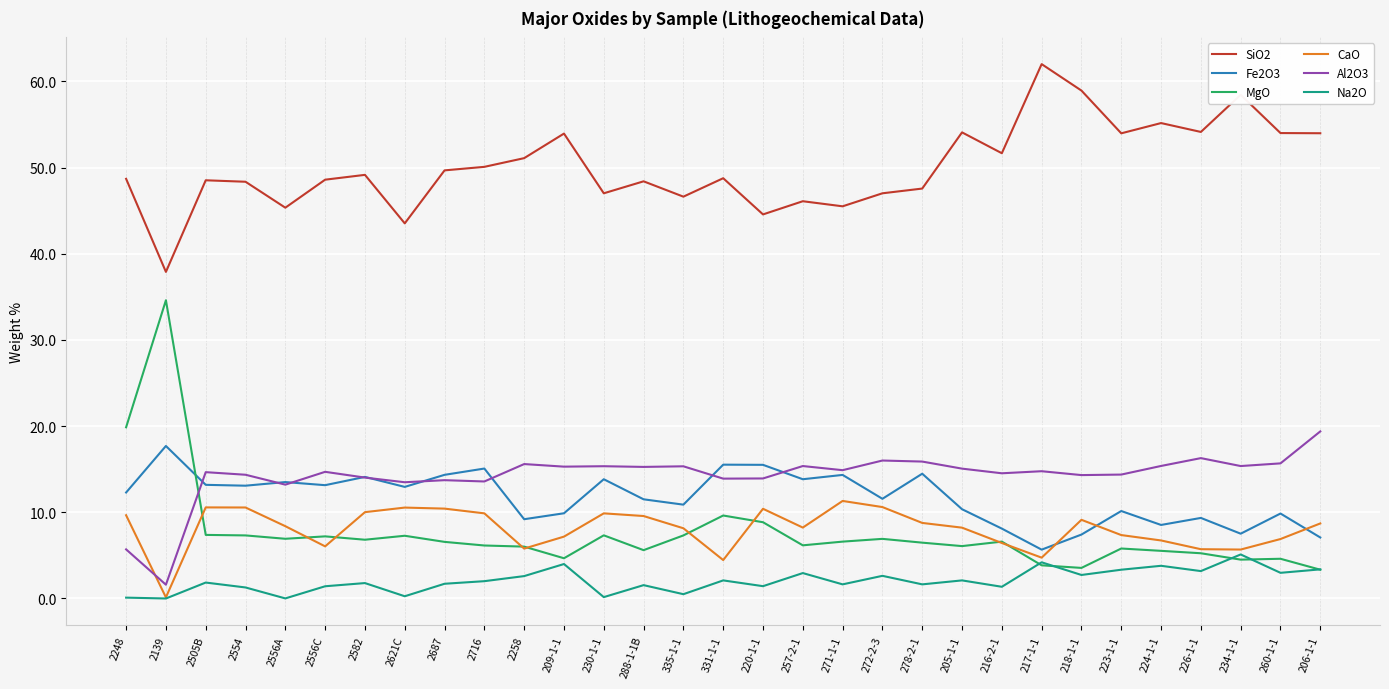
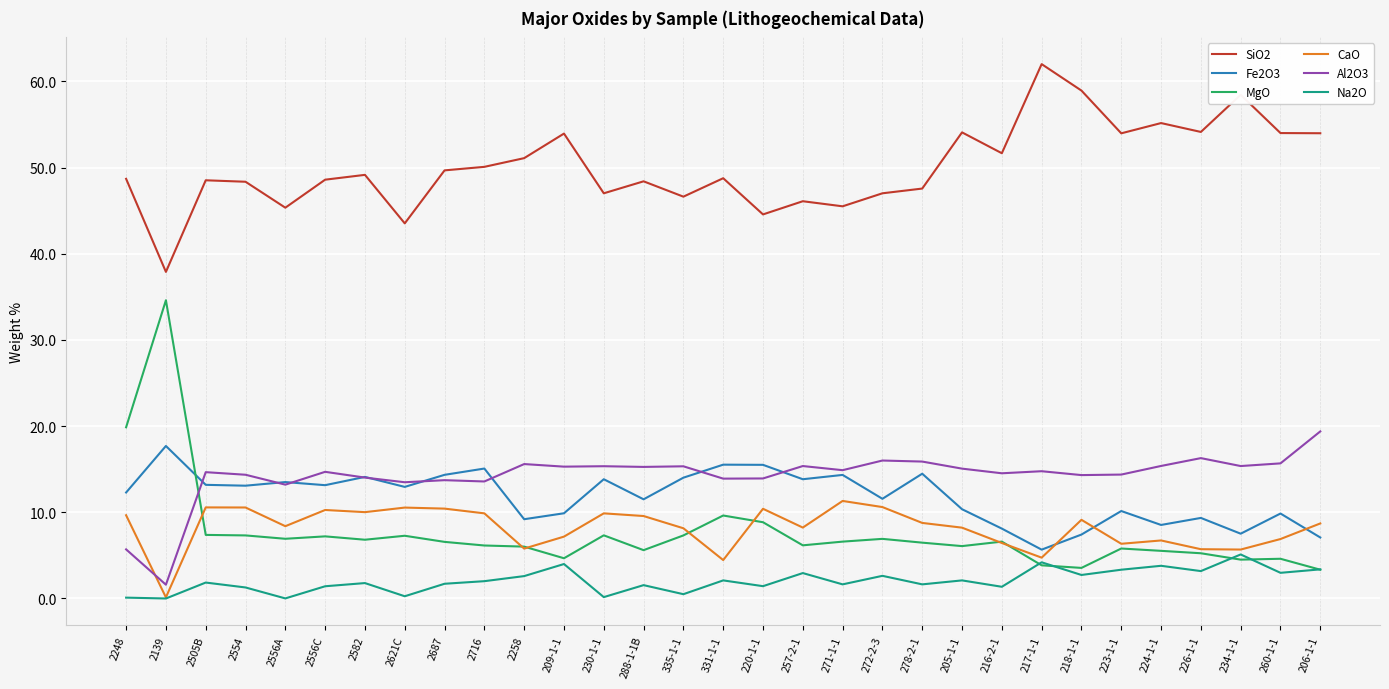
CaO, 2556C: 6 -> 10
Fe2O3, 335-1-1: 11 -> 14
CaO, 223-1-1: 7 -> 6
